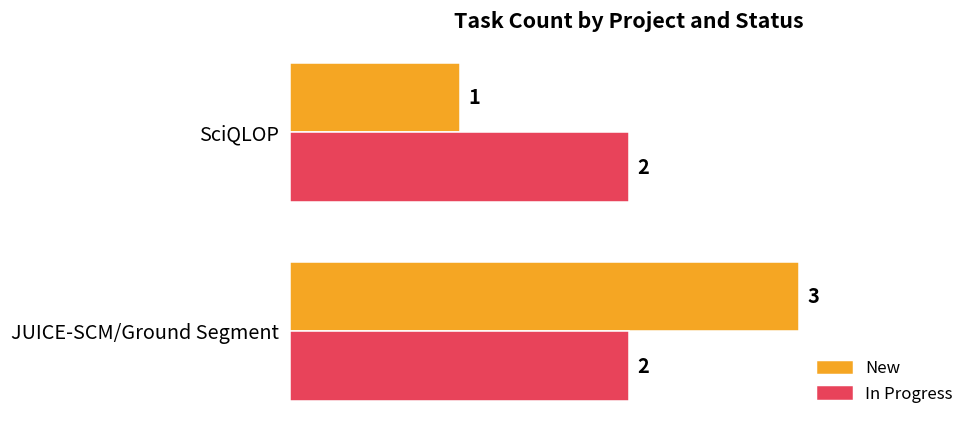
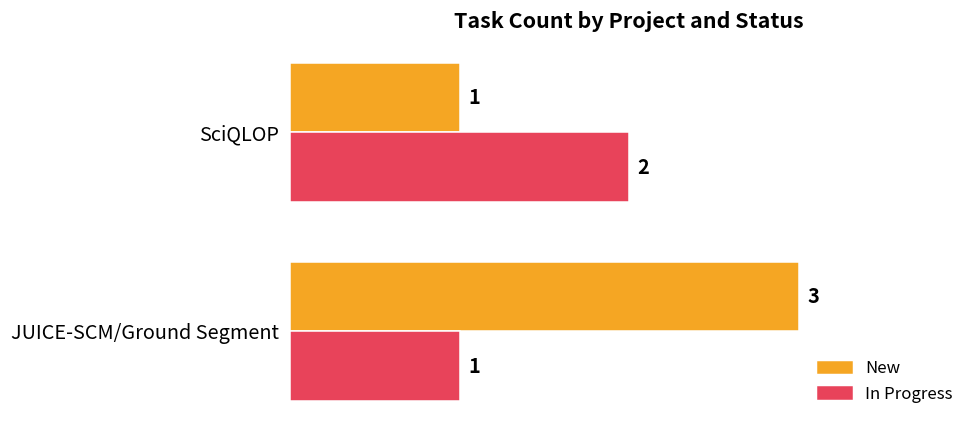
In Progress, JUICE-SCM/Ground Segment: 2 -> 1
